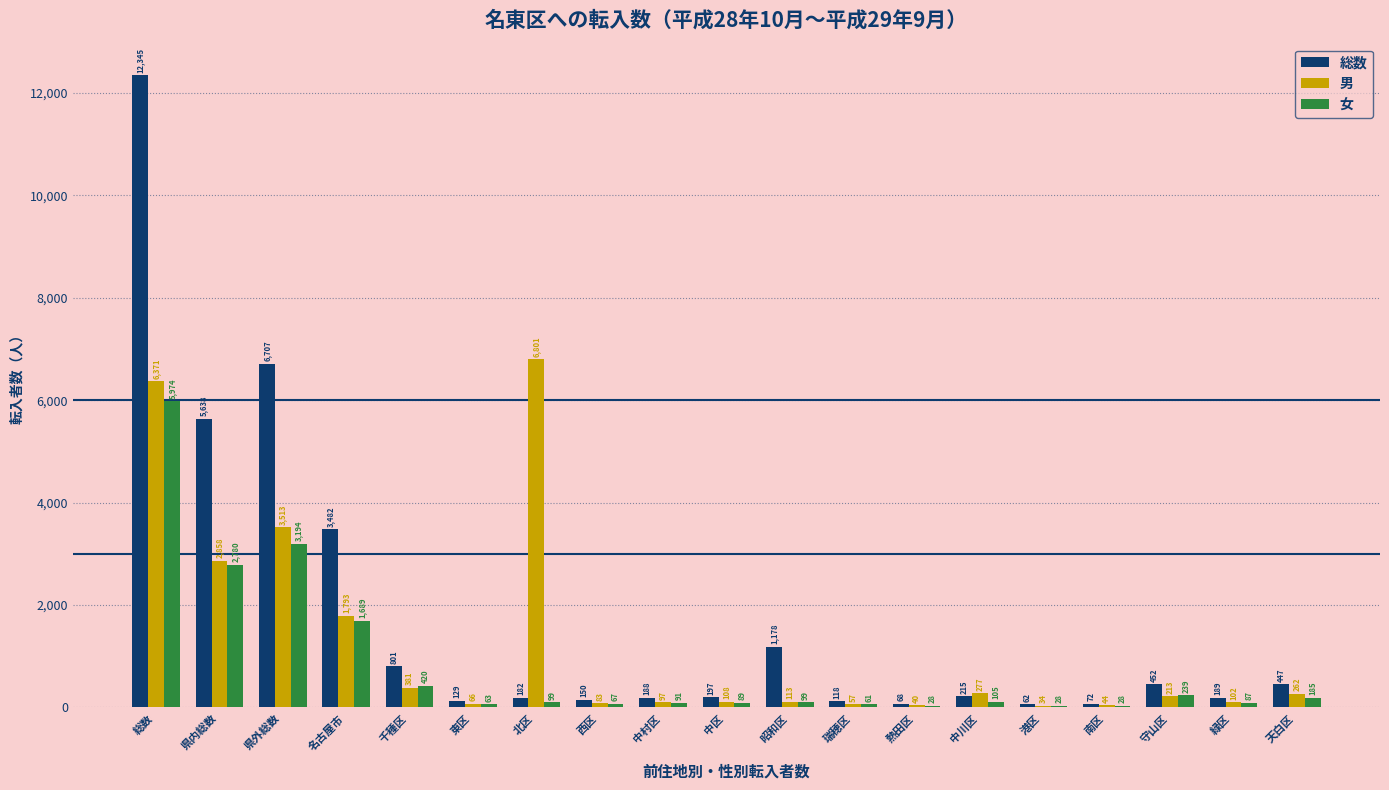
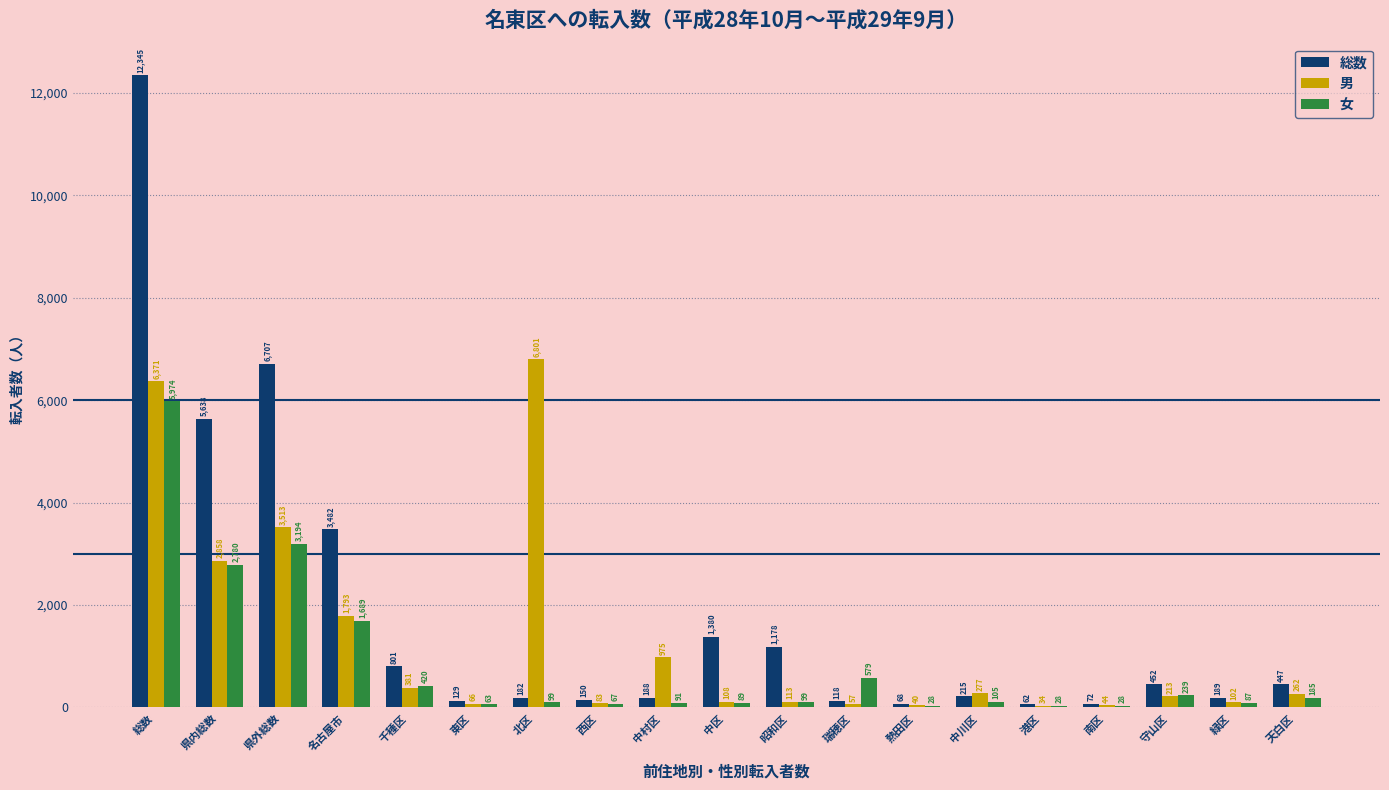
男, 中村区: 97 -> 975
総数, 中区: 197 -> 1,380
女, 瑞穂区: 61 -> 579
